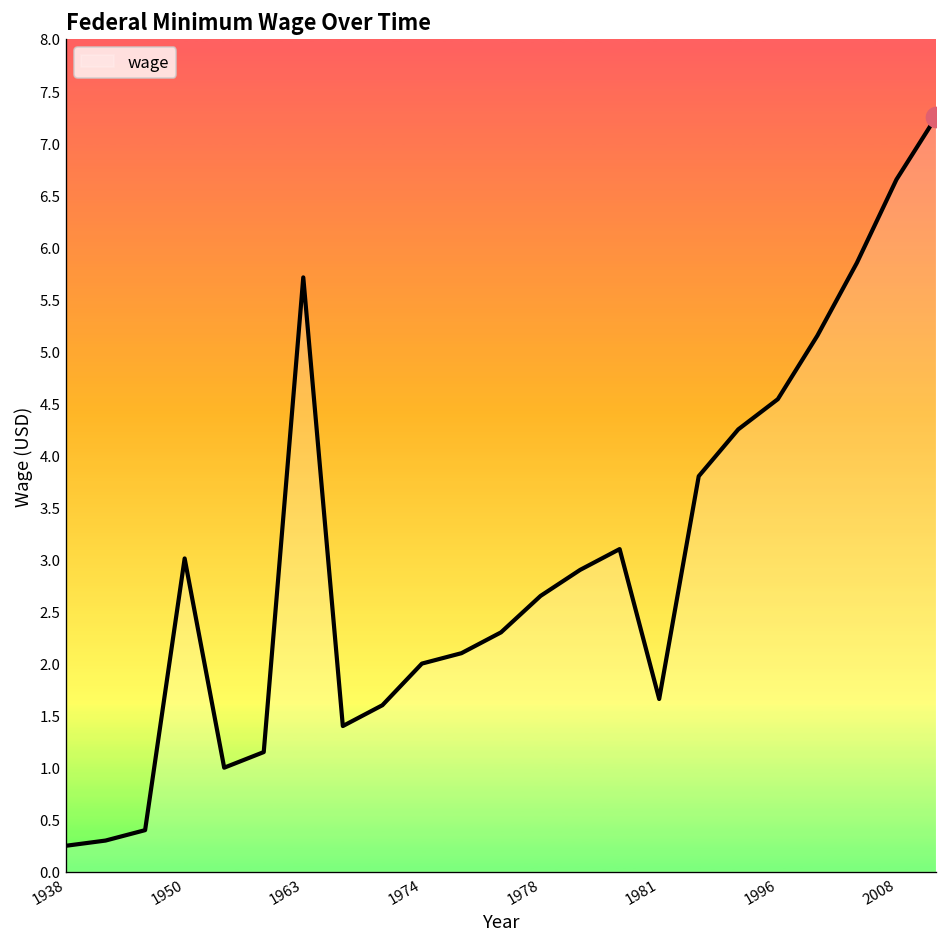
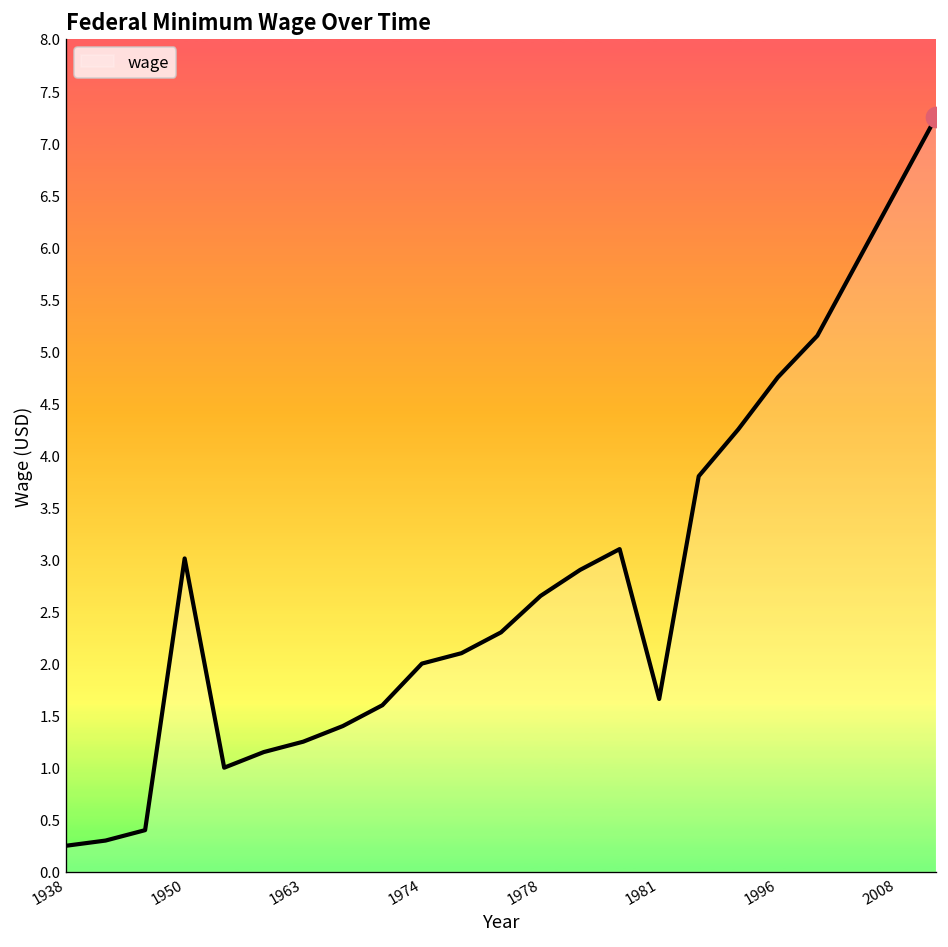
wage, 1963: 5.7 -> 1.3
wage, 1996: 4.5 -> 4.8
wage, 2008: 6.7 -> 6.6
